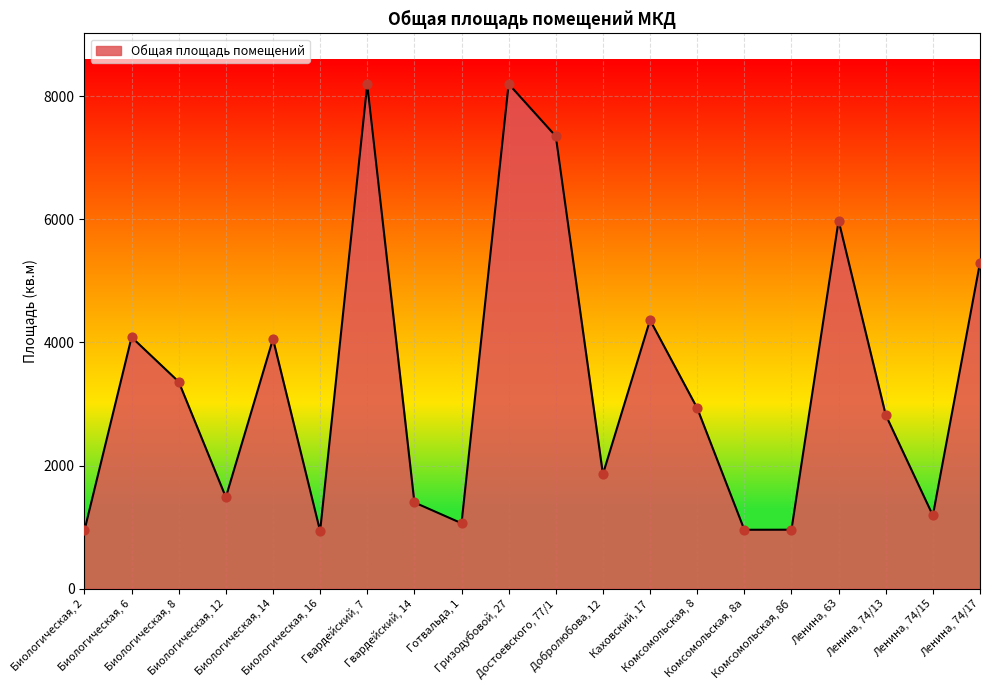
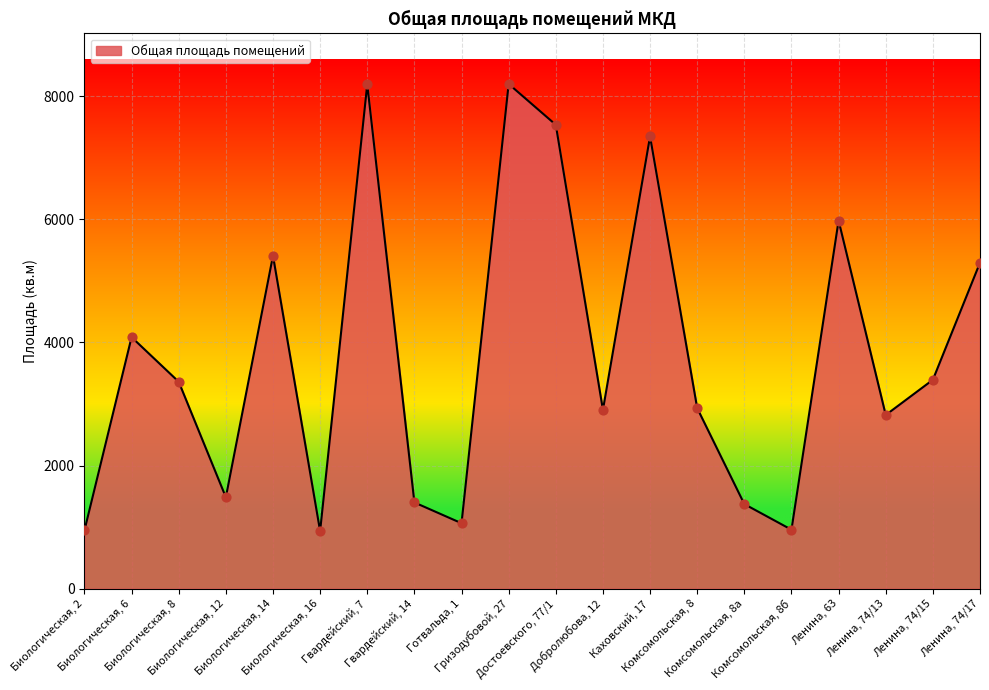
Биологическая, 14: 4100 -> 5400
Достоевского, 77/1: 7300 -> 7500
Добролюбова, 12: 1900 -> 2900
Каховский, 17: 4400 -> 7300
Комсомольская, 8а: 1000 -> 1400
Ленина, 74/15: 1200 -> 3400
